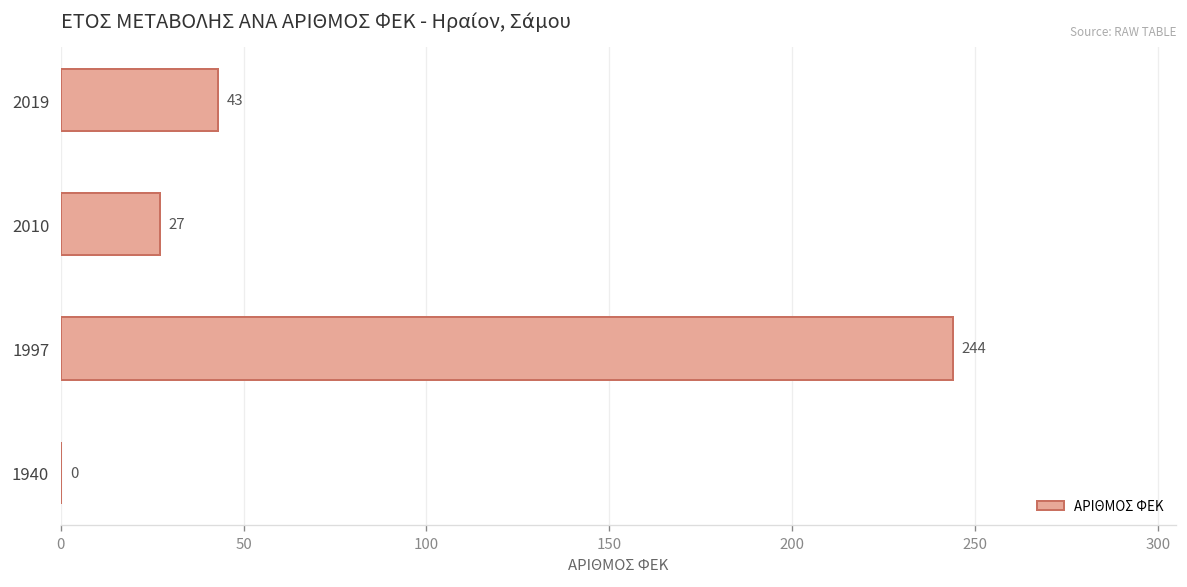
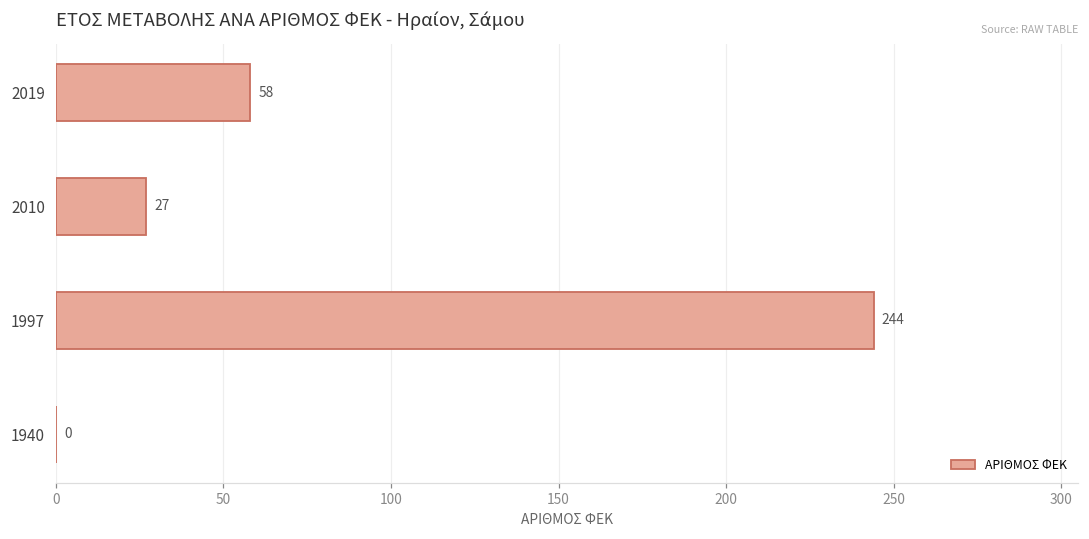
2019: 43 -> 58
